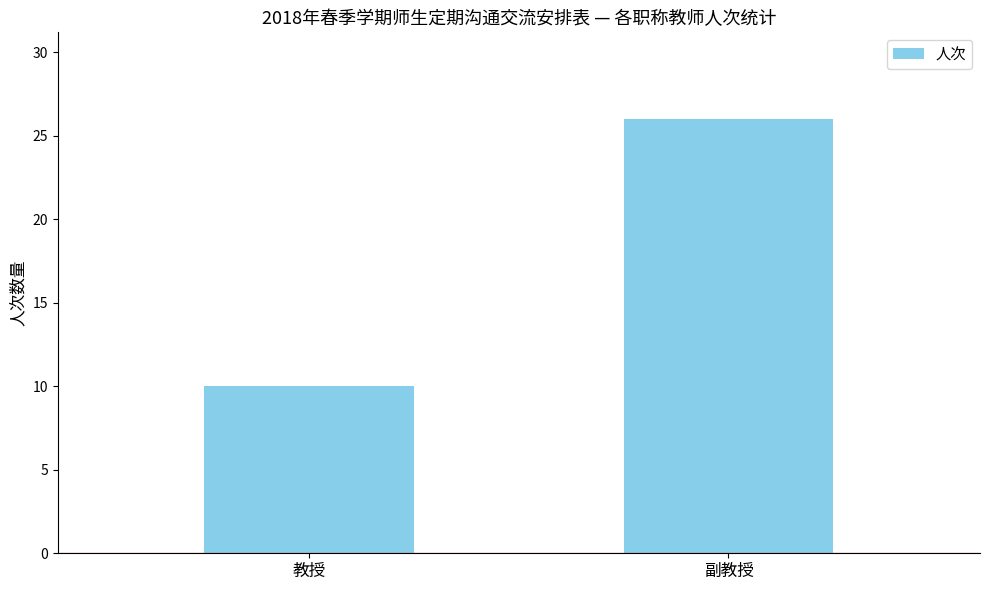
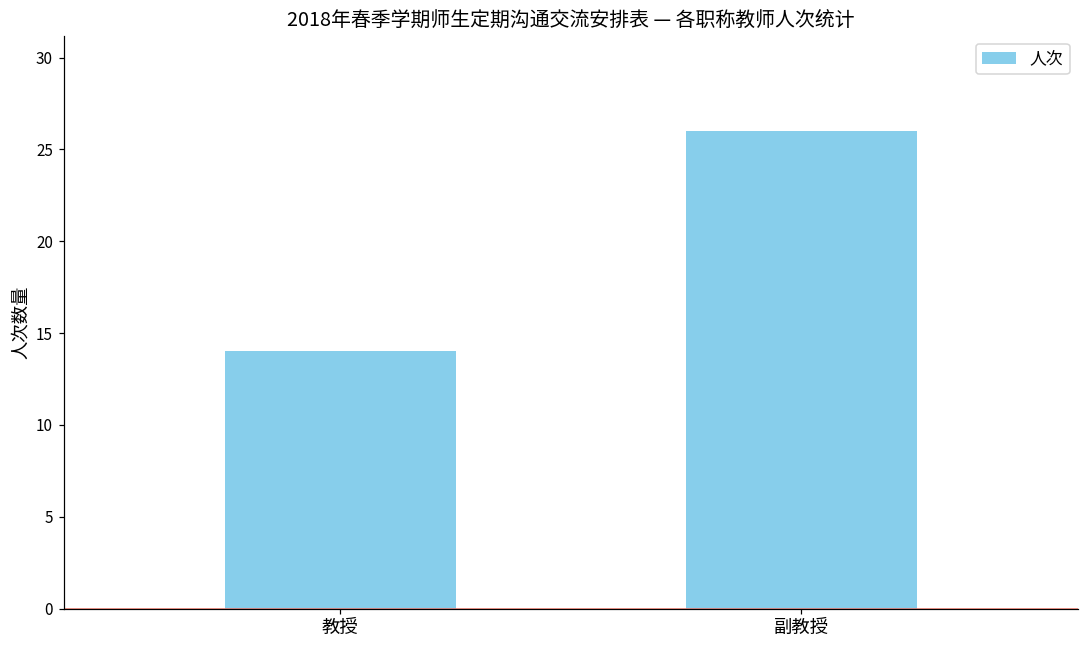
教授: 10 -> 14
